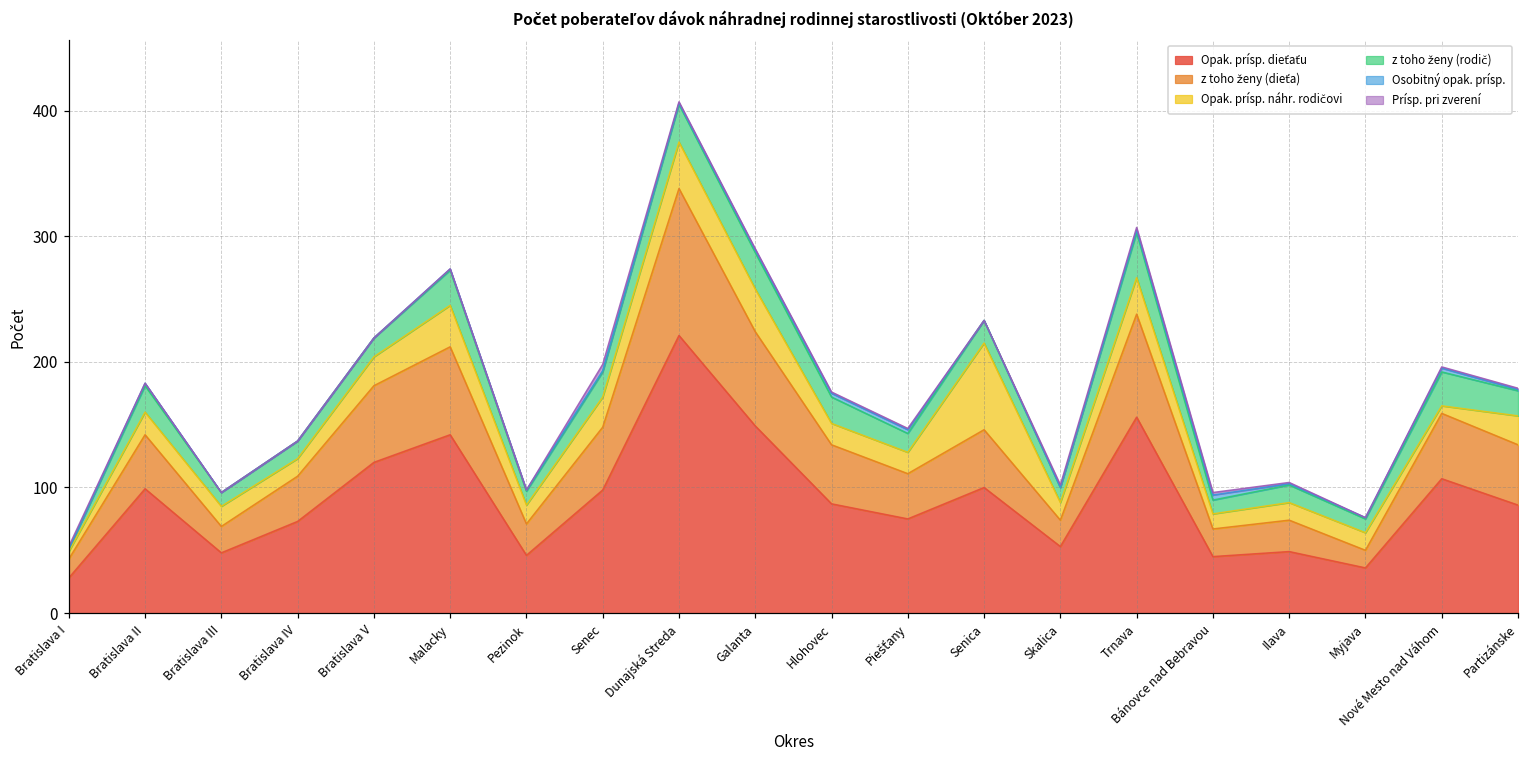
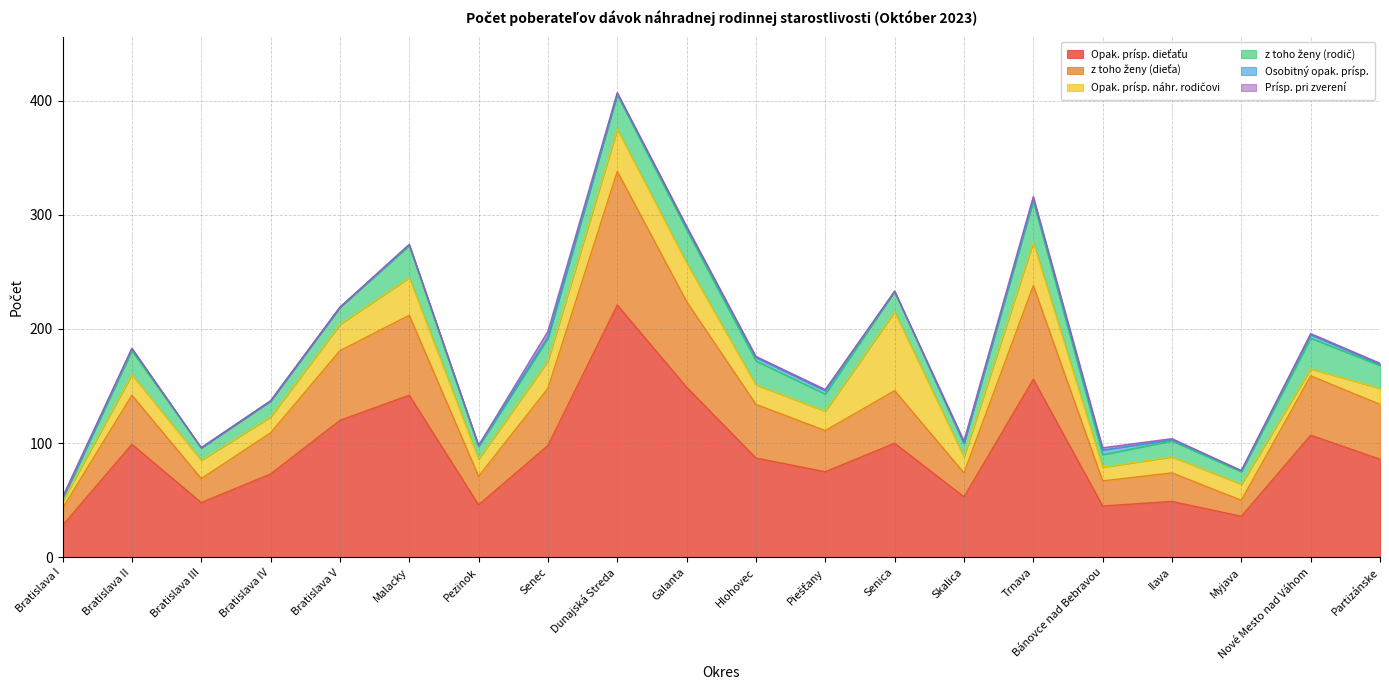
Opak. prísp. náhr. rodičovi, Trnava: 29 -> 38
Opak. prísp. náhr. rodičovi, Partizánske: 23 -> 14
